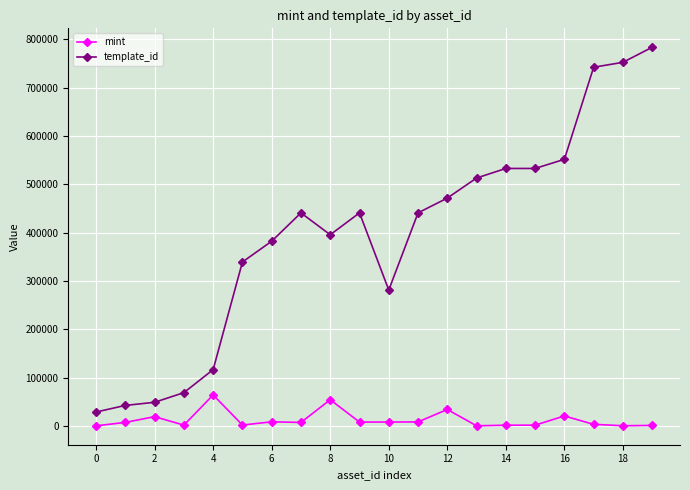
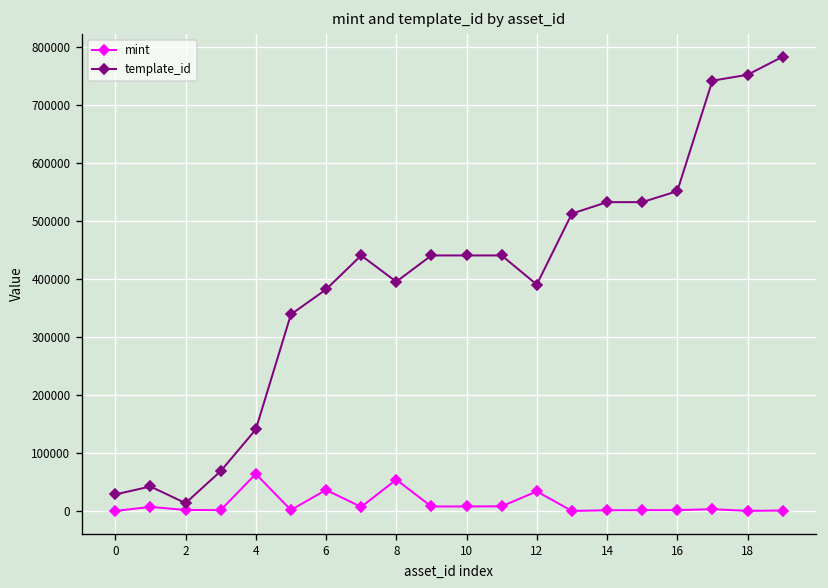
mint, 2: 20000 -> 0
template_id, 2: 50000 -> 10000
template_id, 4: 120000 -> 140000
mint, 6: 10000 -> 40000
template_id, 10: 280000 -> 440000
template_id, 12: 470000 -> 390000
mint, 16: 20000 -> 0
